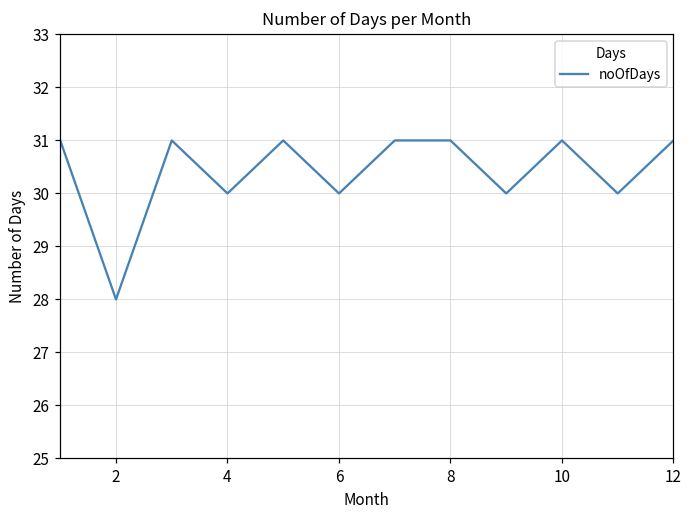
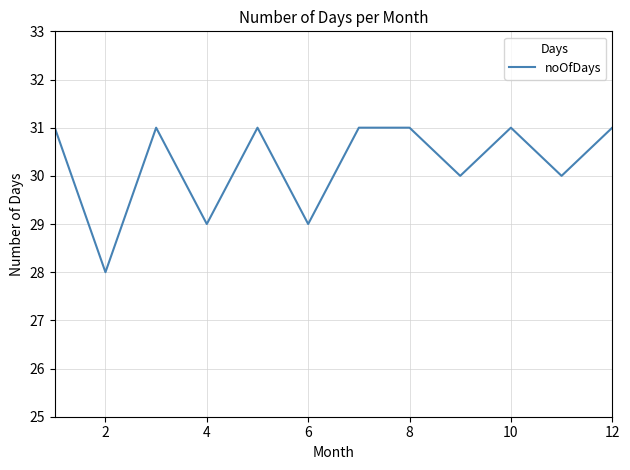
4: 30 -> 29
6: 30 -> 29
